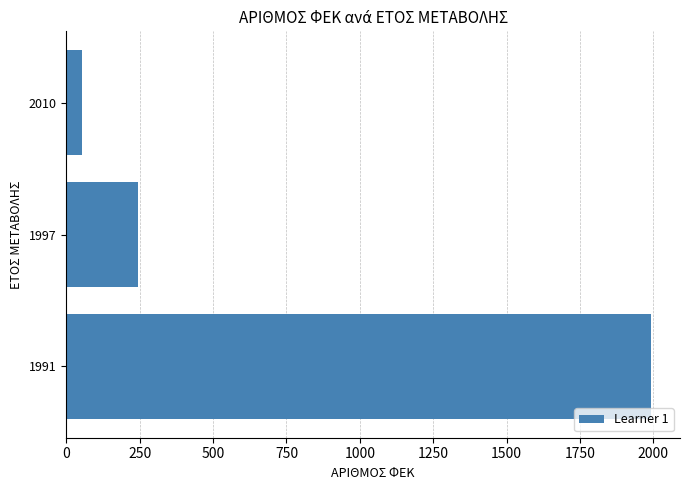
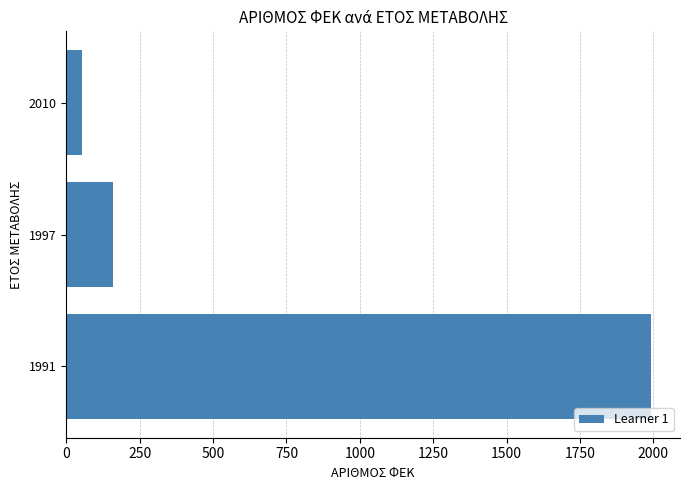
1997: 240 -> 160
